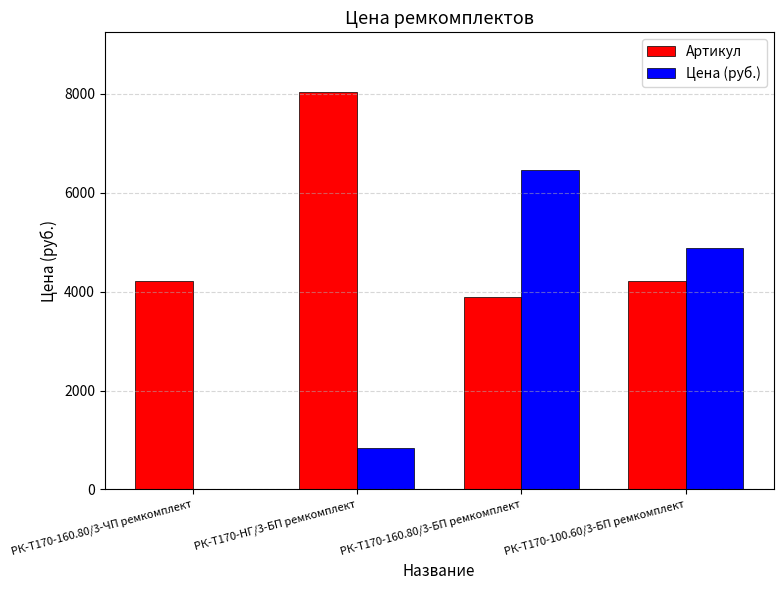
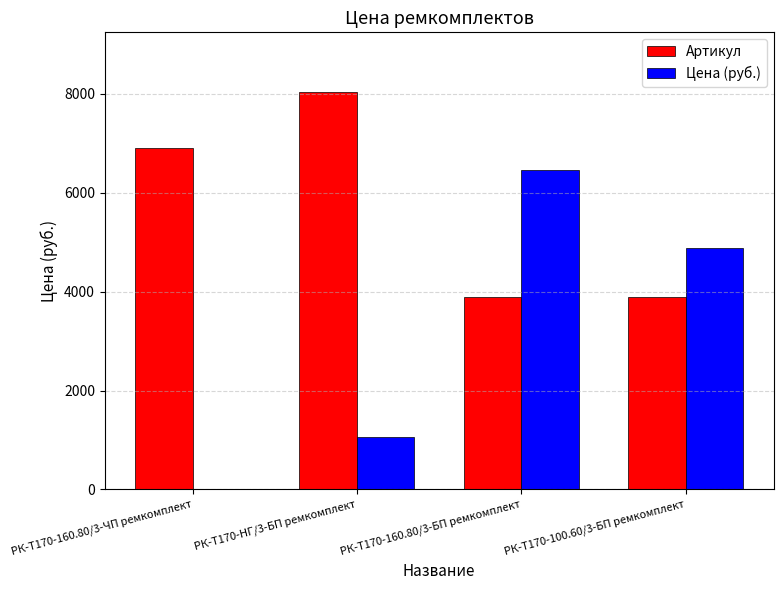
Артикул, РК-Т170-160.80/3-ЧП ремкомплект: 4200 -> 6900
Цена (руб.), РК-Т170-НГ/3-БП ремкомплект: 800 -> 1100
Артикул, РК-Т170-100.60/3-БП ремкомплект: 4200 -> 3900
